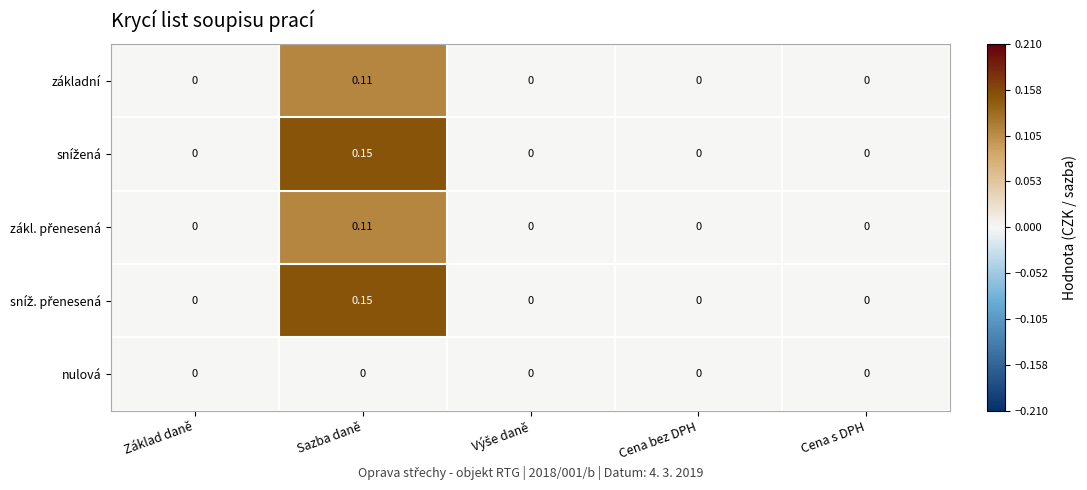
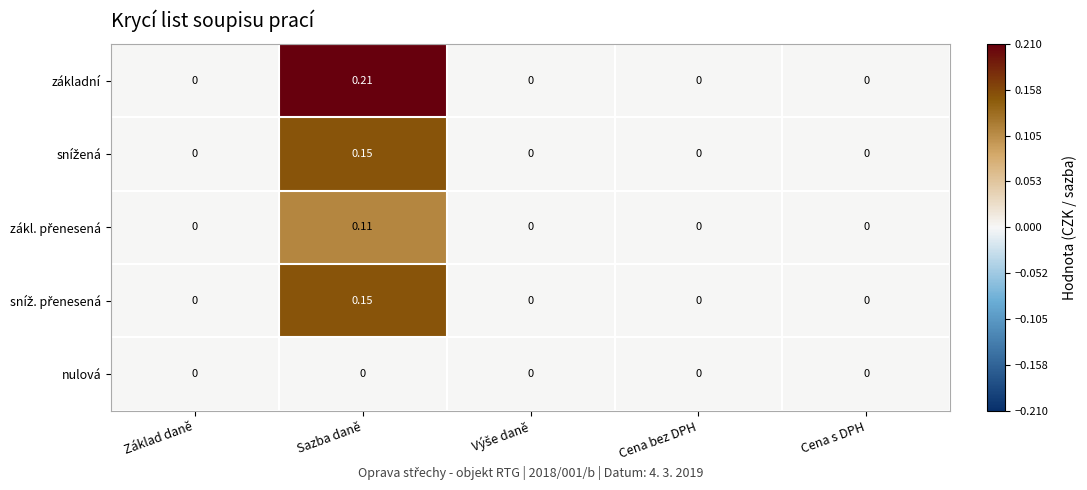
základní, Sazba daně: 0.11 -> 0.21
